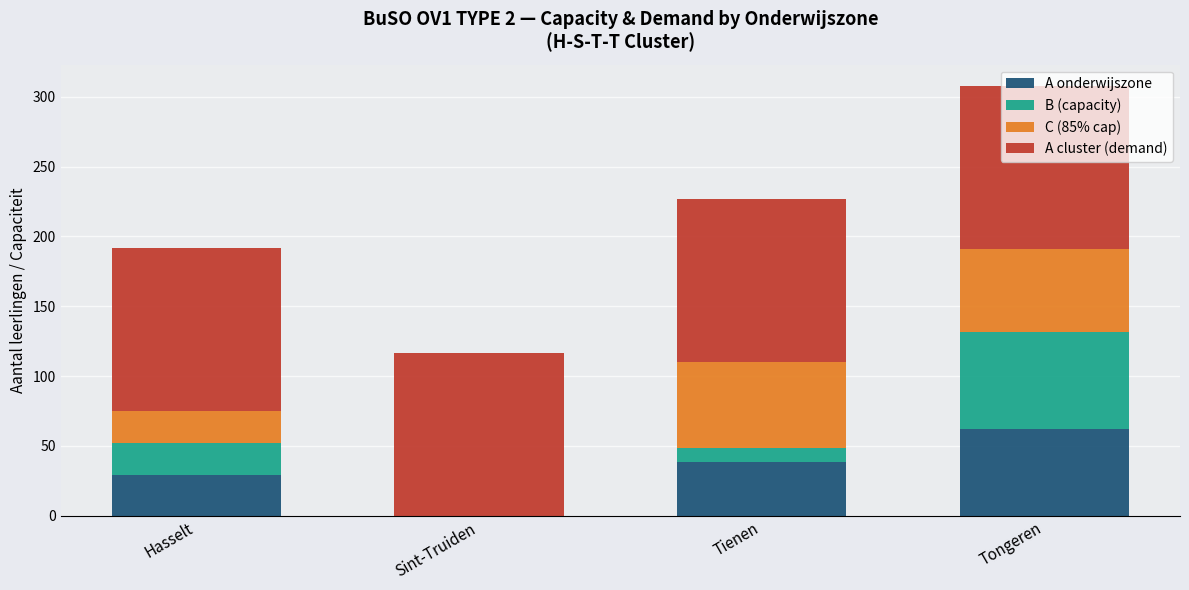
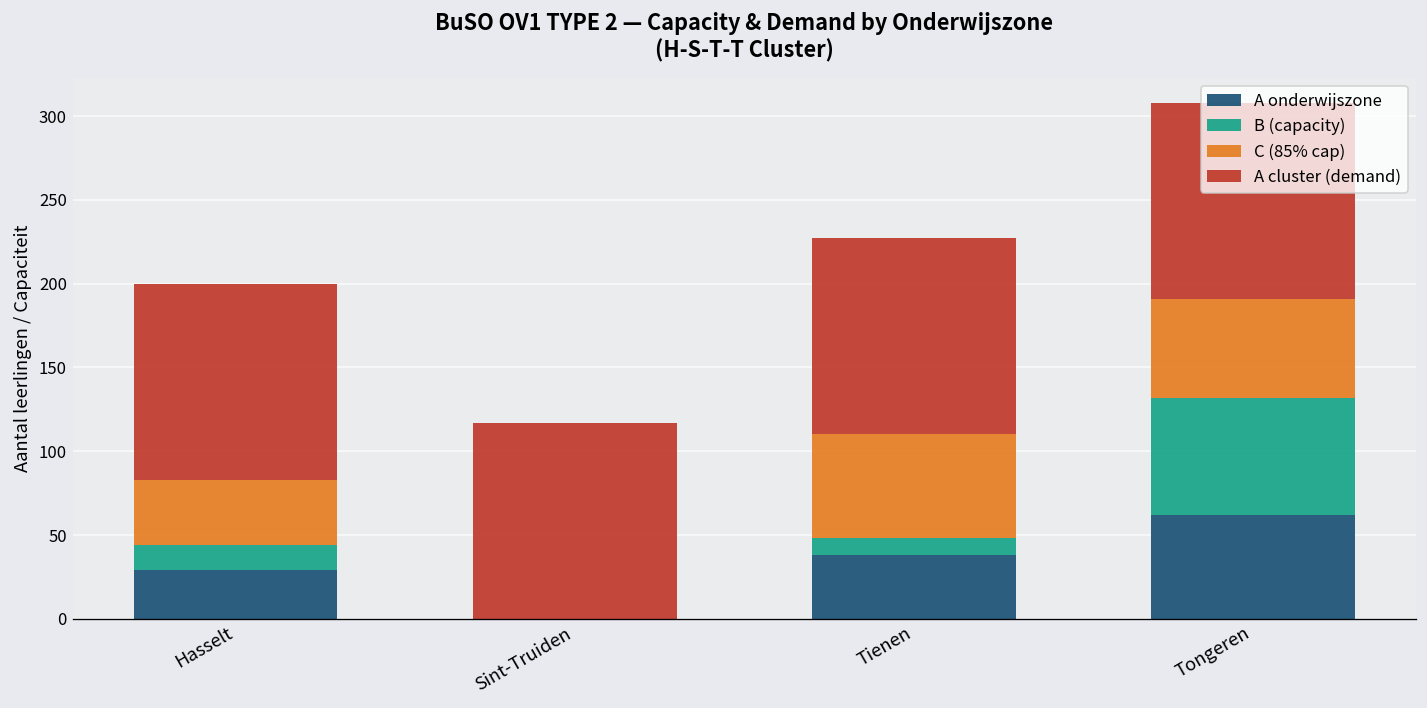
B (capacity), Hasselt: 23 -> 15
C (85% cap), Hasselt: 23 -> 39
